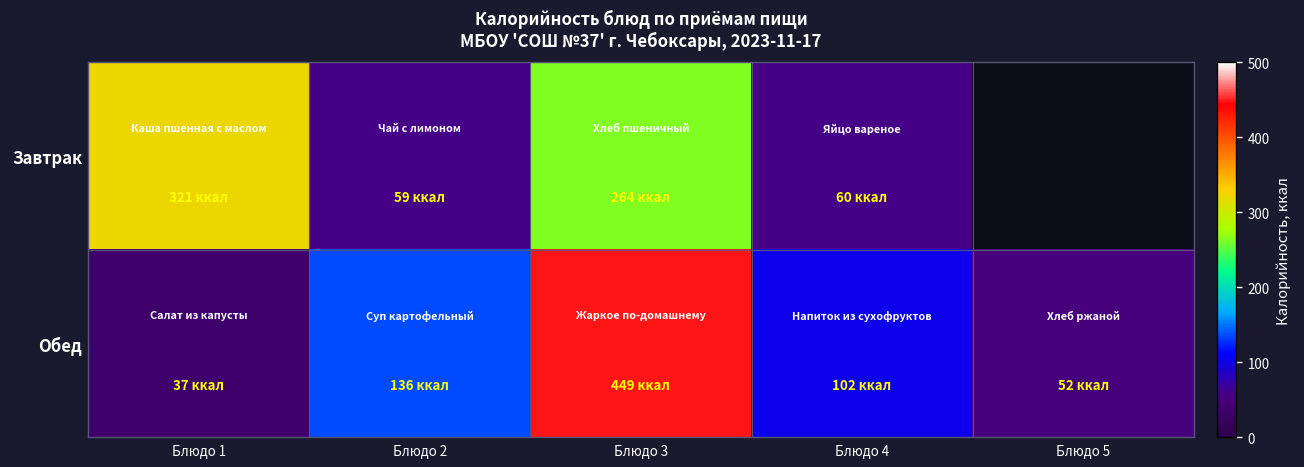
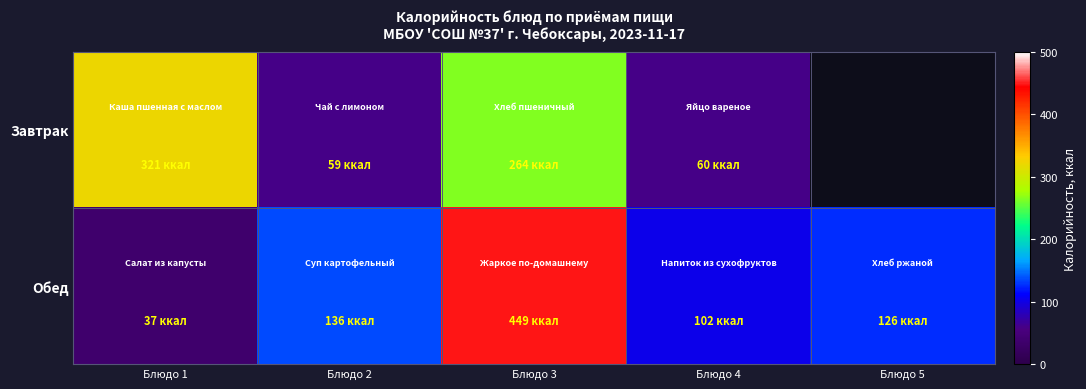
Обед, Блюдо 5: 52 -> 126
